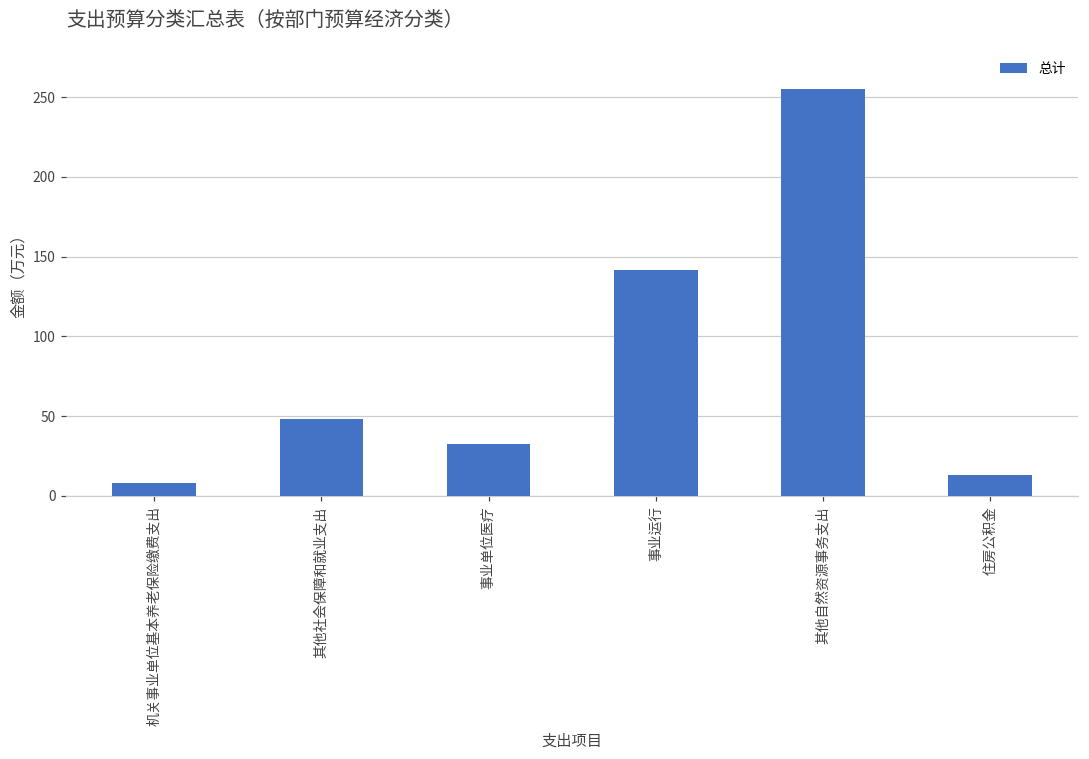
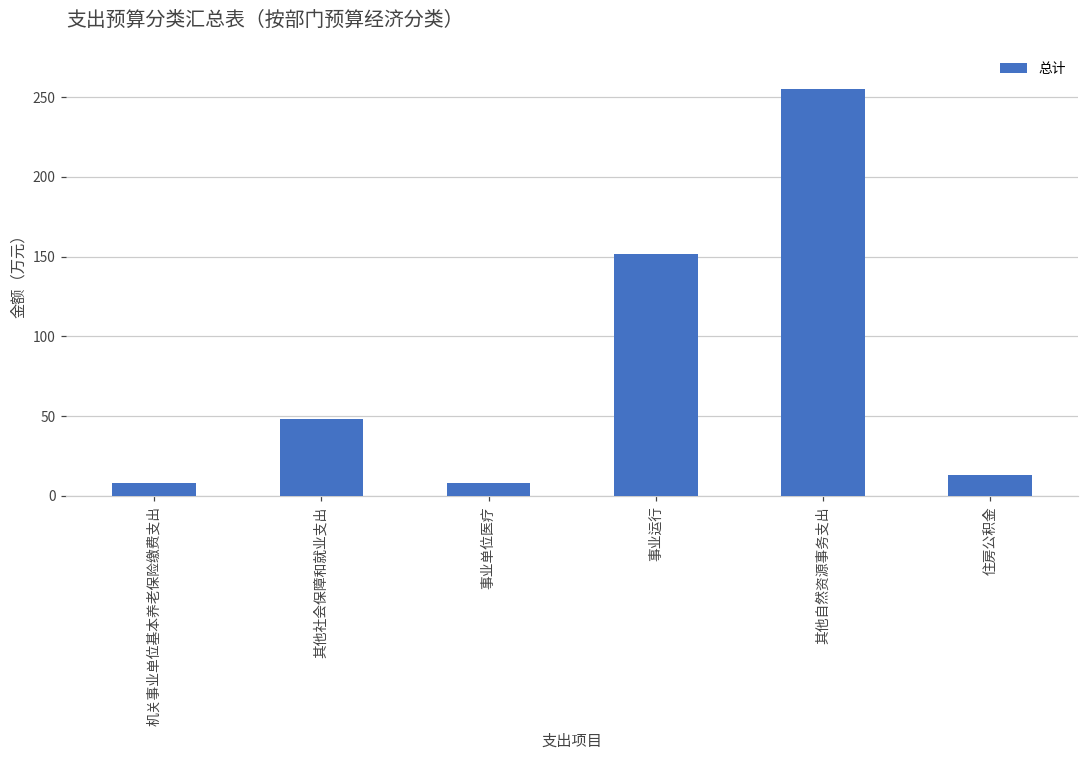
事业单位医疗: 33 -> 8
事业运行: 142 -> 152
